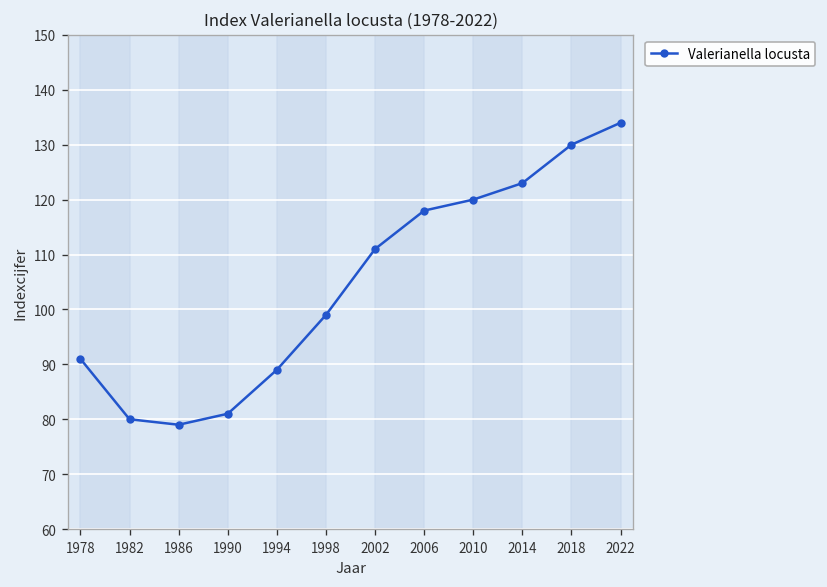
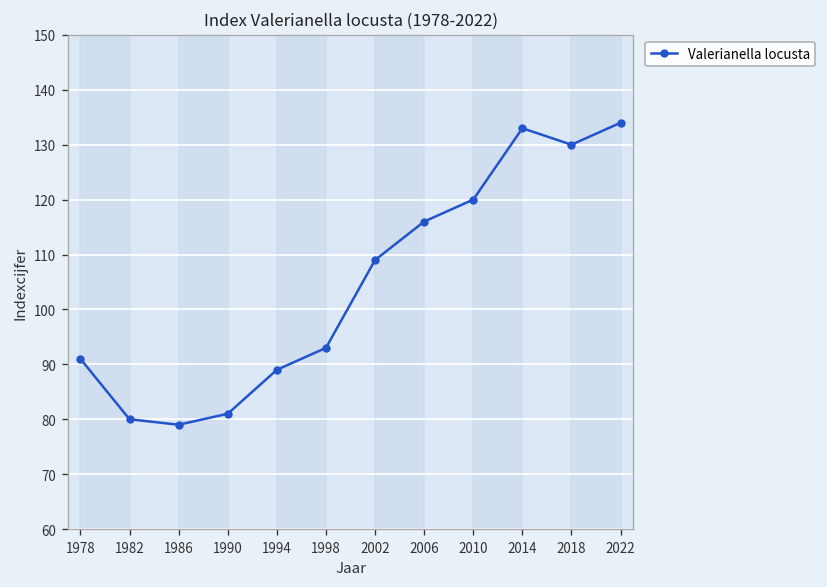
1998: 99 -> 93
2002: 111 -> 109
2006: 118 -> 116
2014: 123 -> 133
